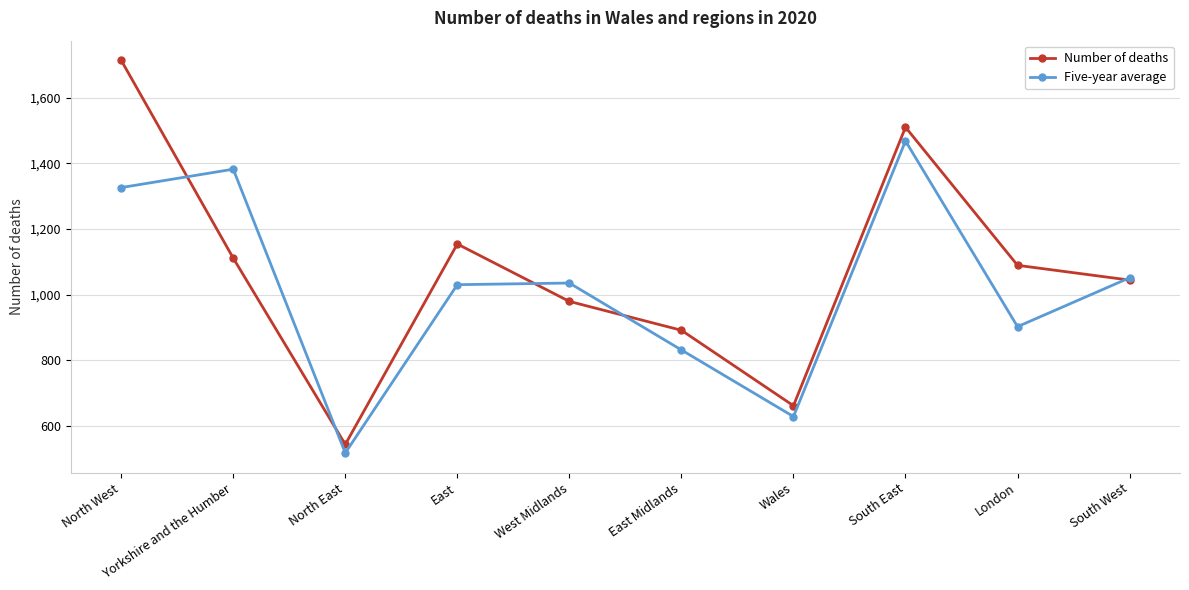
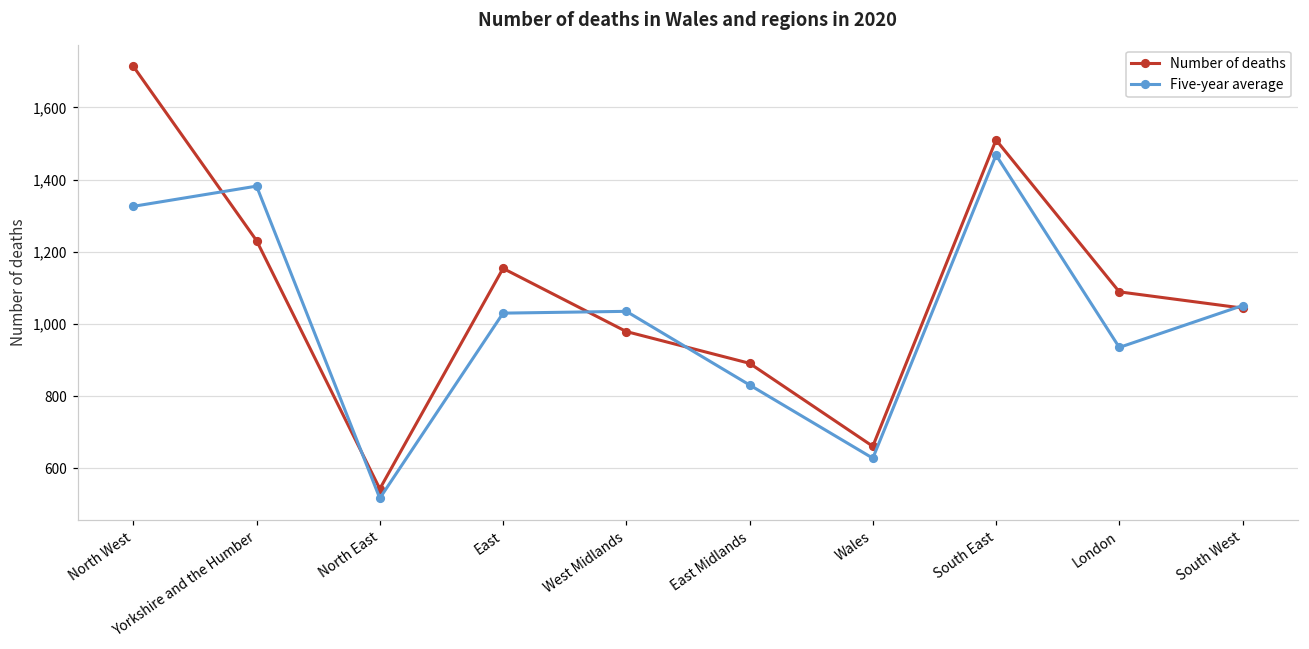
Number of deaths, Yorkshire and the Humber: 1,110 -> 1,230
Five-year average, London: 900 -> 940
